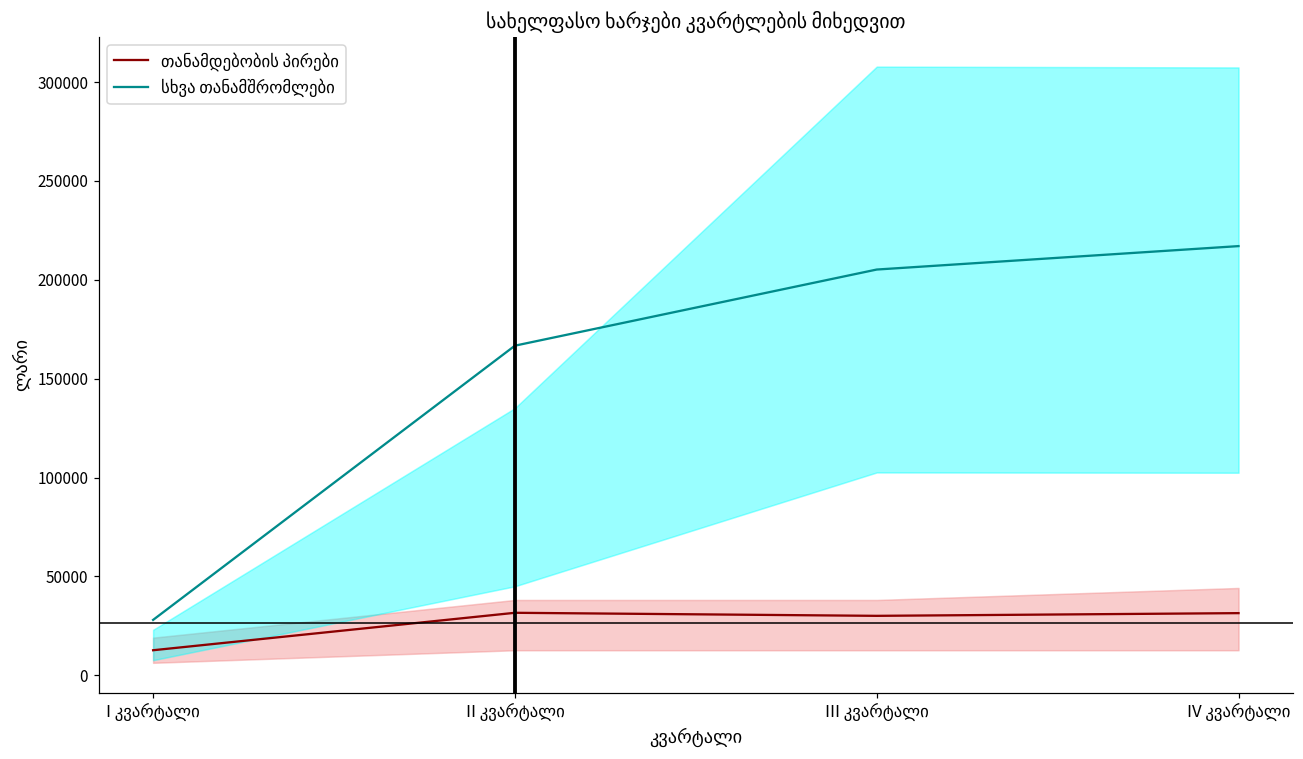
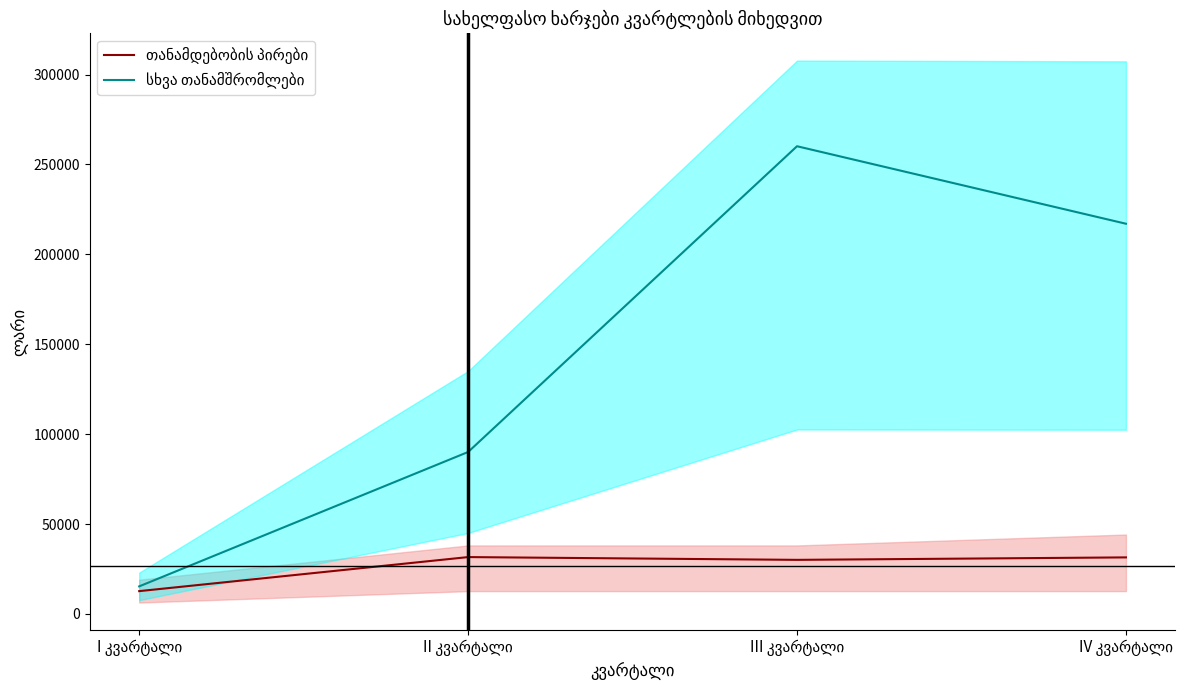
სხვა თანამშრომლები, I კვარტალი: 28000 -> 15000
სხვა თანამშრომლები, II კვარტალი: 167000 -> 90000
სხვა თანამშრომლები, III კვარტალი: 205000 -> 260000
